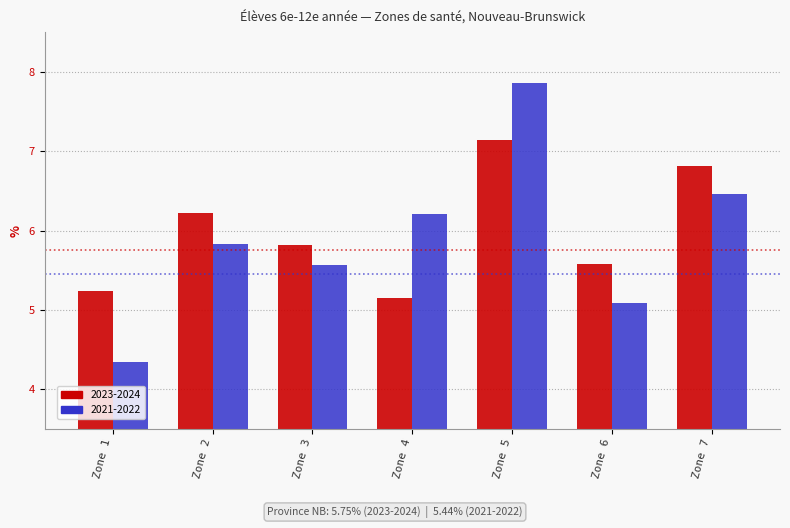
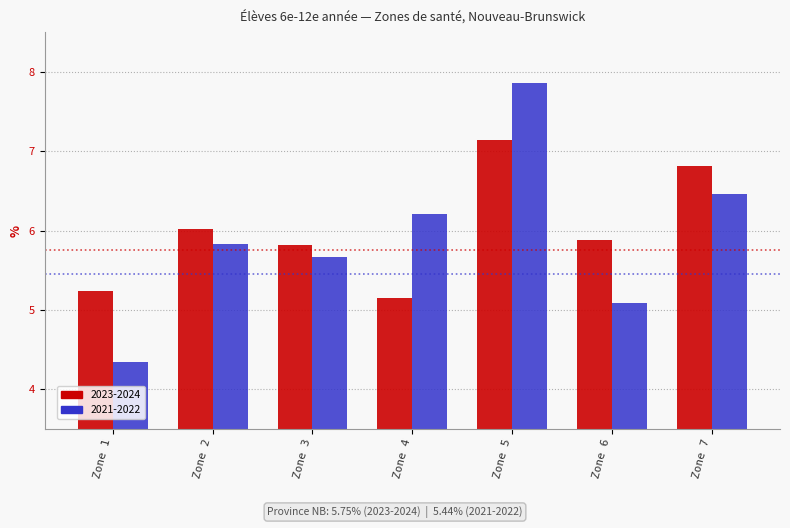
2023-2024, Zone 2: 6.2 -> 6.0
2021-2022, Zone 3: 5.6 -> 5.7
2023-2024, Zone 6: 5.6 -> 5.9
